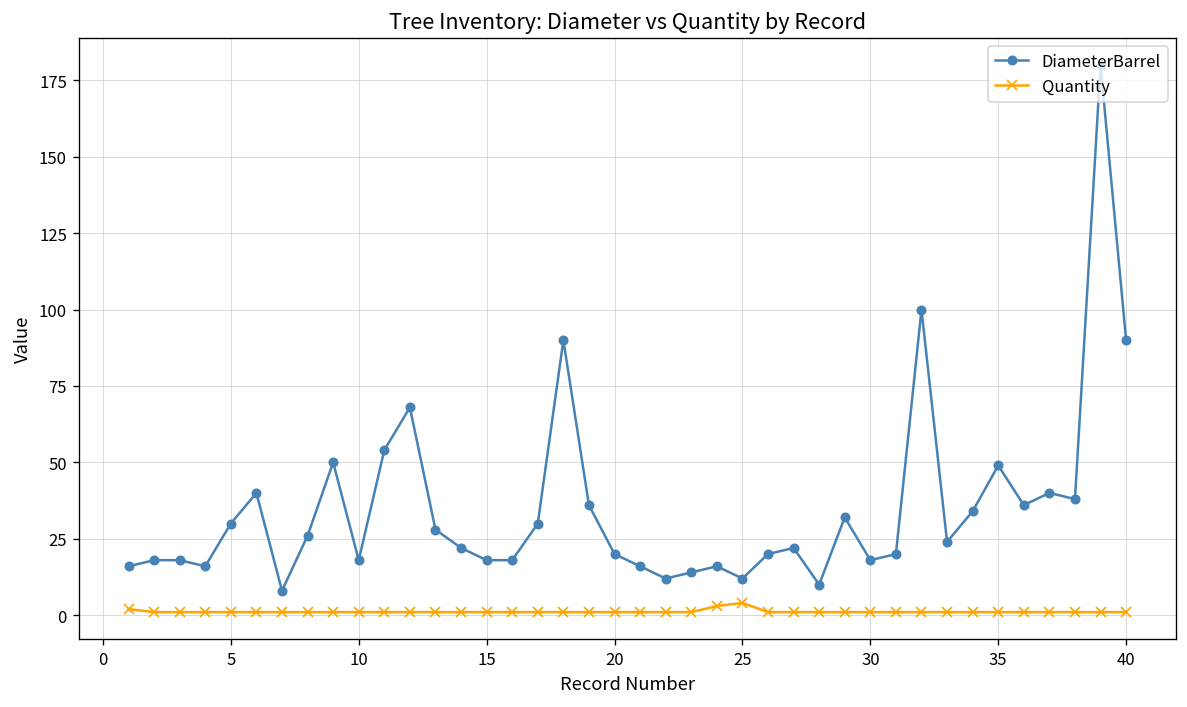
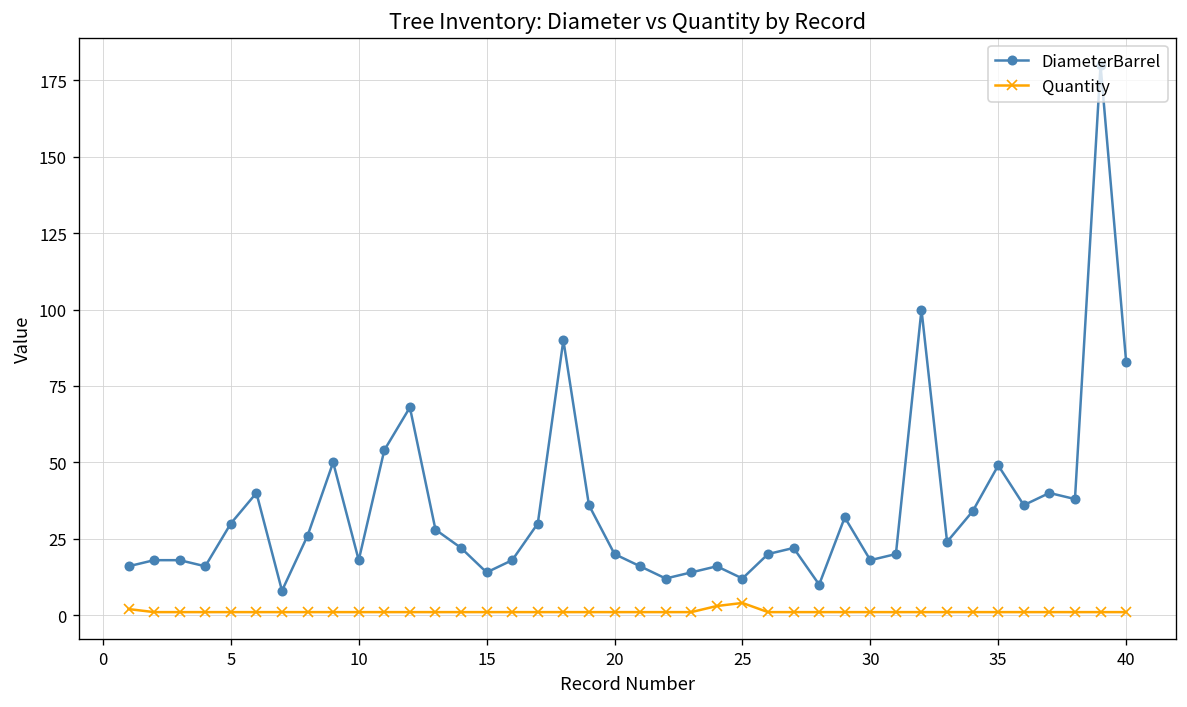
DiameterBarrel, 15: 18 -> 14
DiameterBarrel, 40: 90 -> 83
